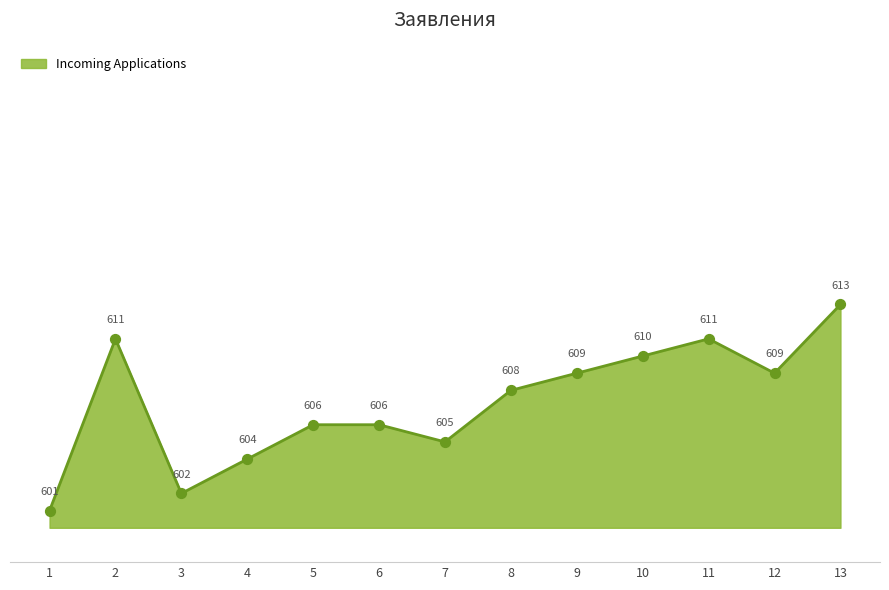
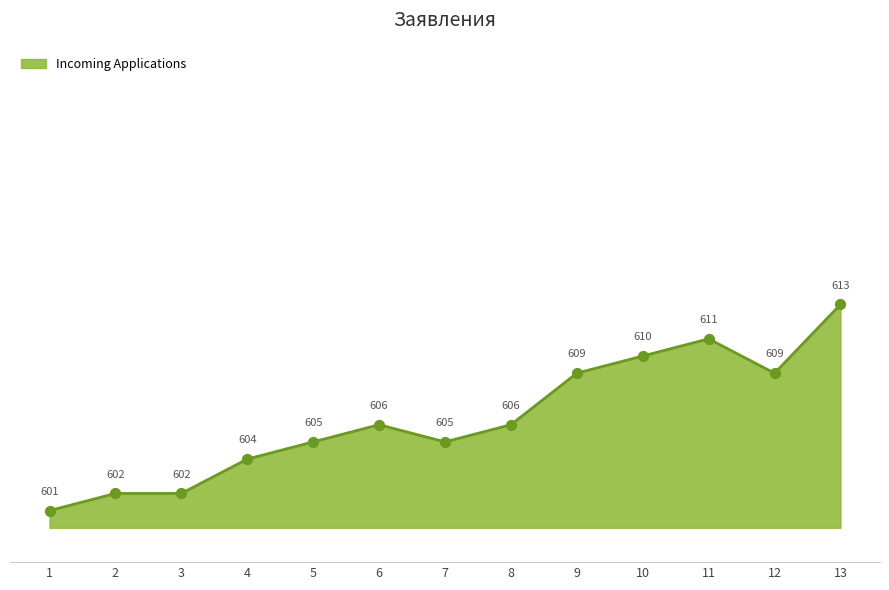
2: 611 -> 602
5: 606 -> 605
8: 608 -> 606
